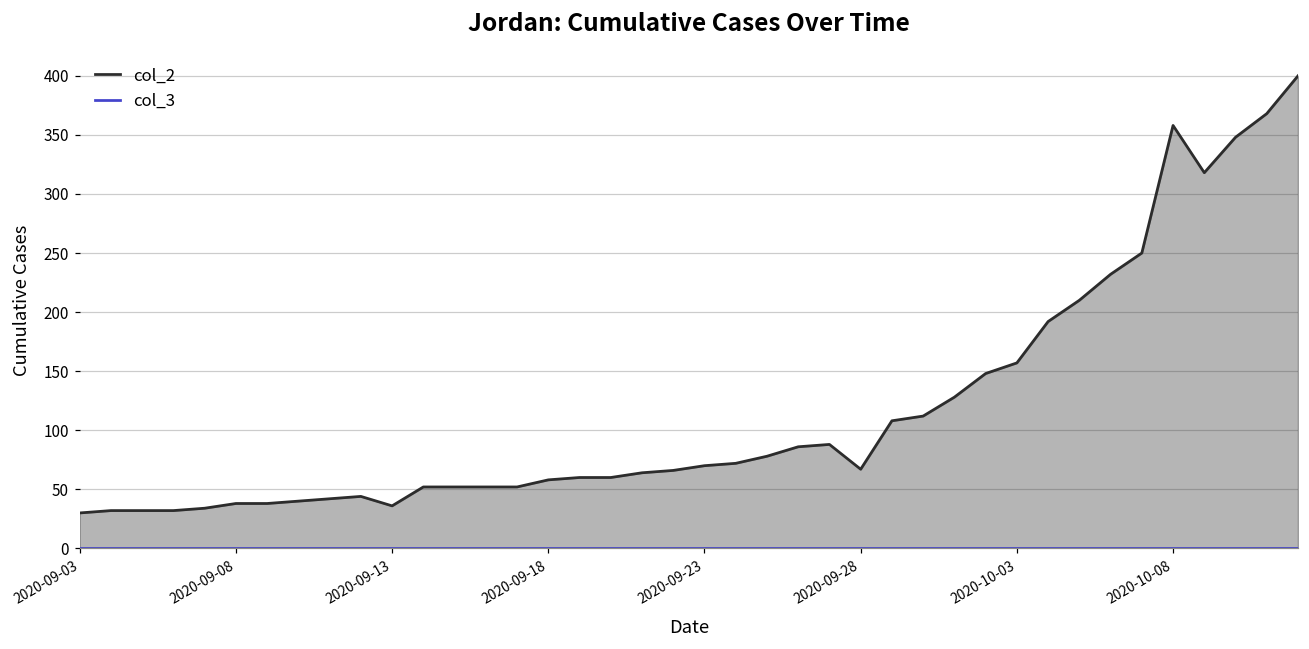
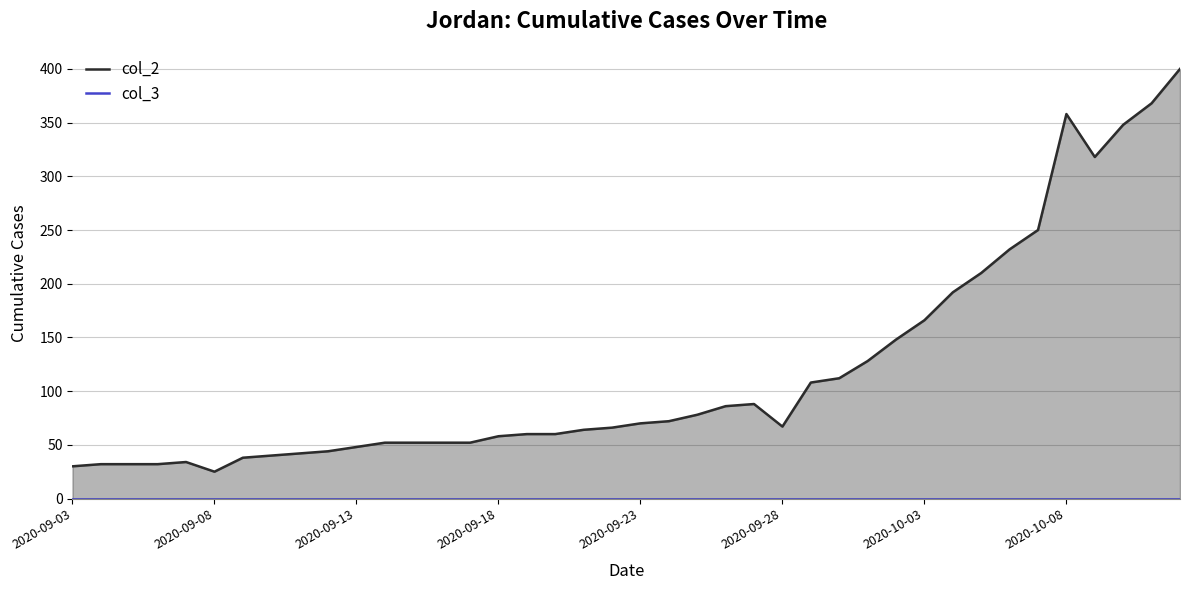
col_2, 2020-09-08: 38 -> 25
col_2, 2020-09-13: 36 -> 48
col_2, 2020-10-03: 157 -> 166
